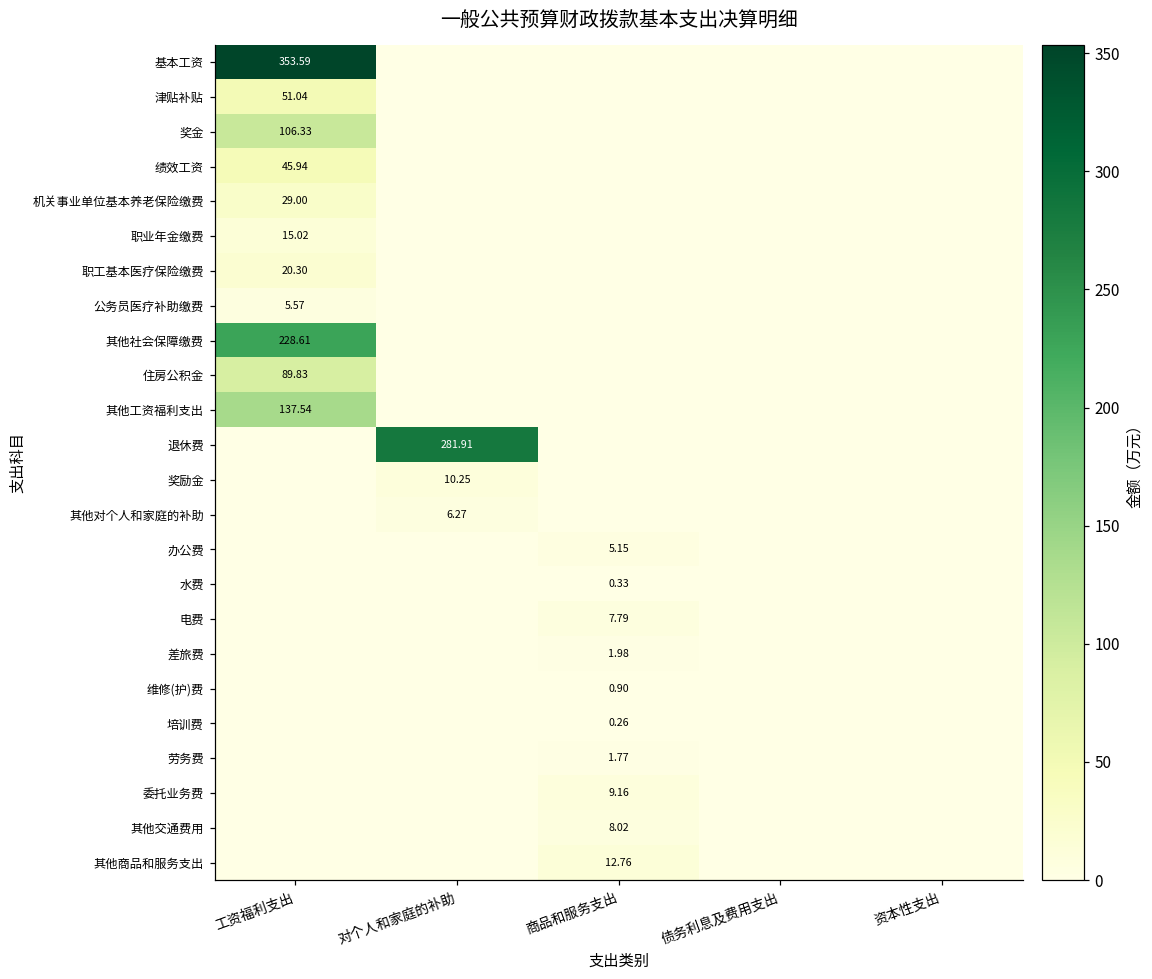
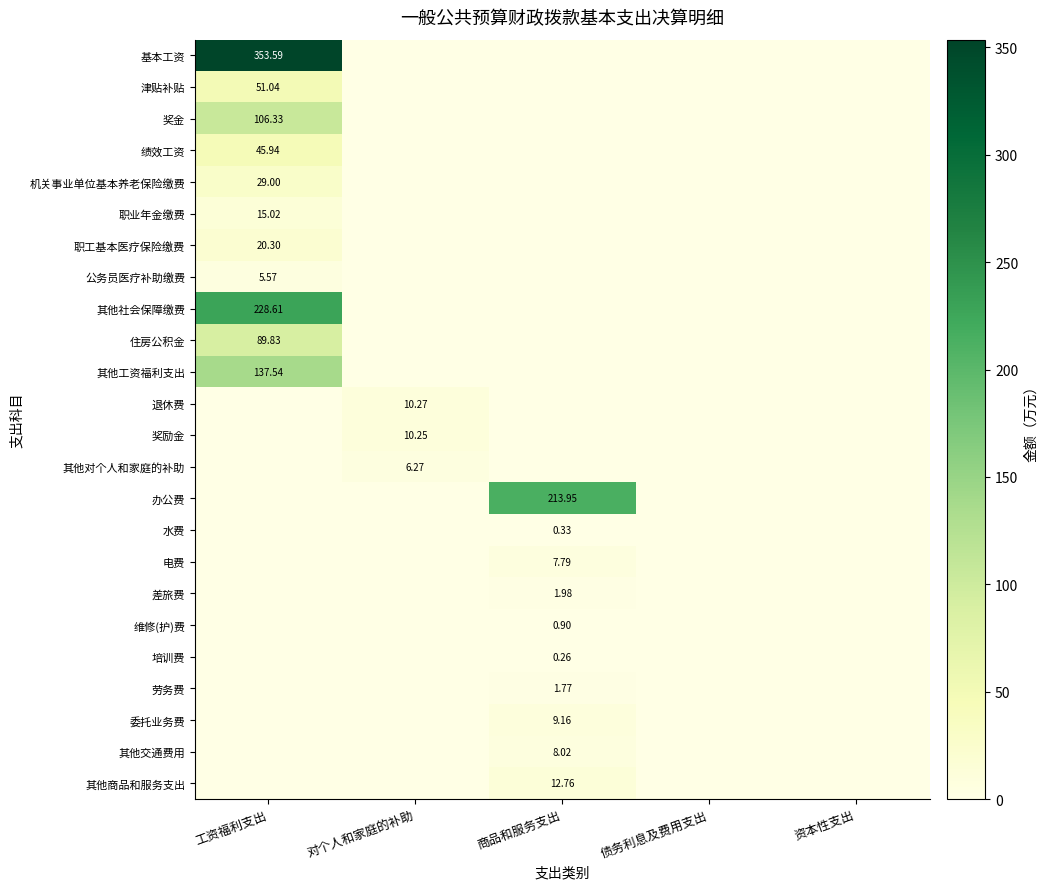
退休费, 对个人和家庭的补助: 281.91 -> 10.27
办公费, 商品和服务支出: 5.15 -> 213.95
